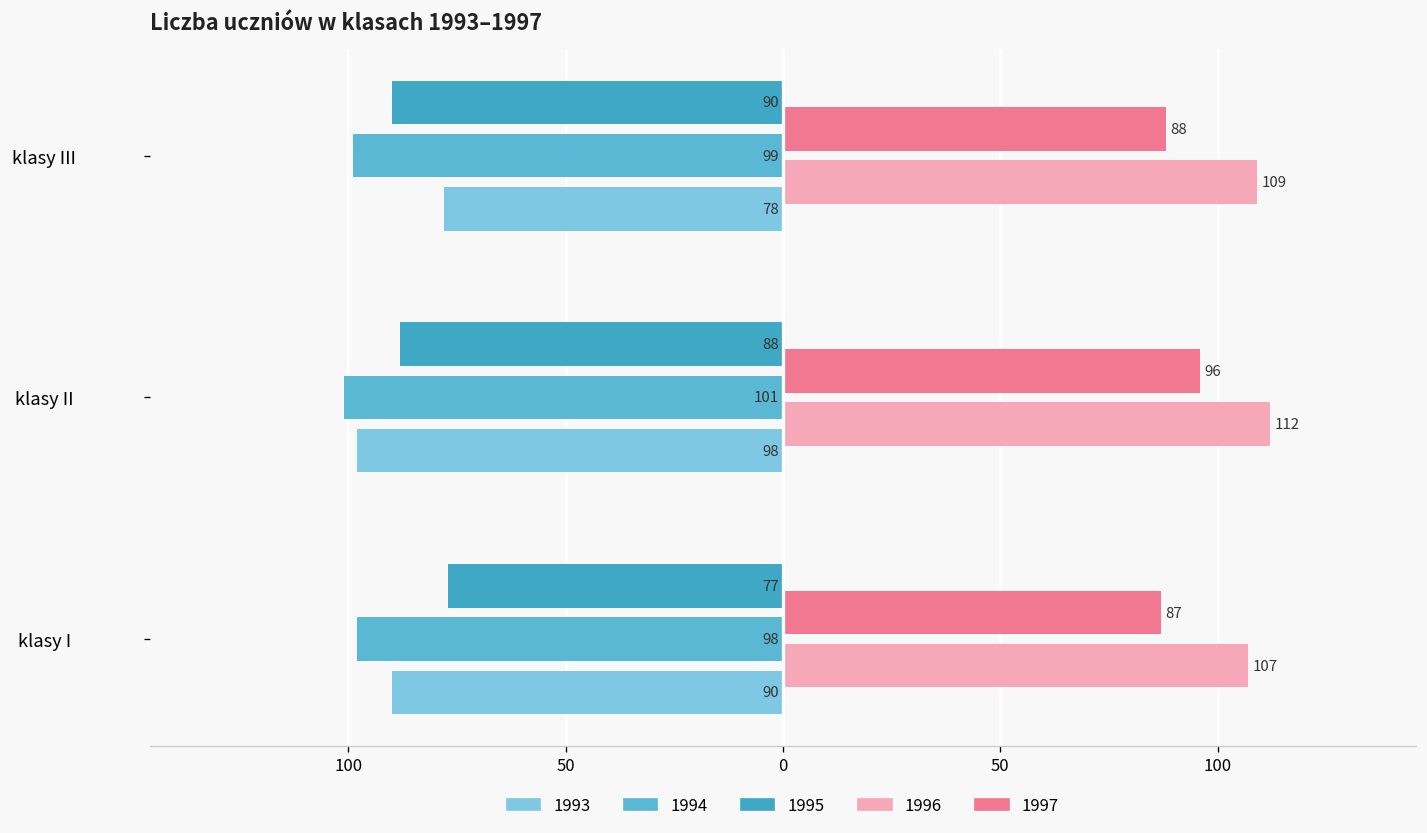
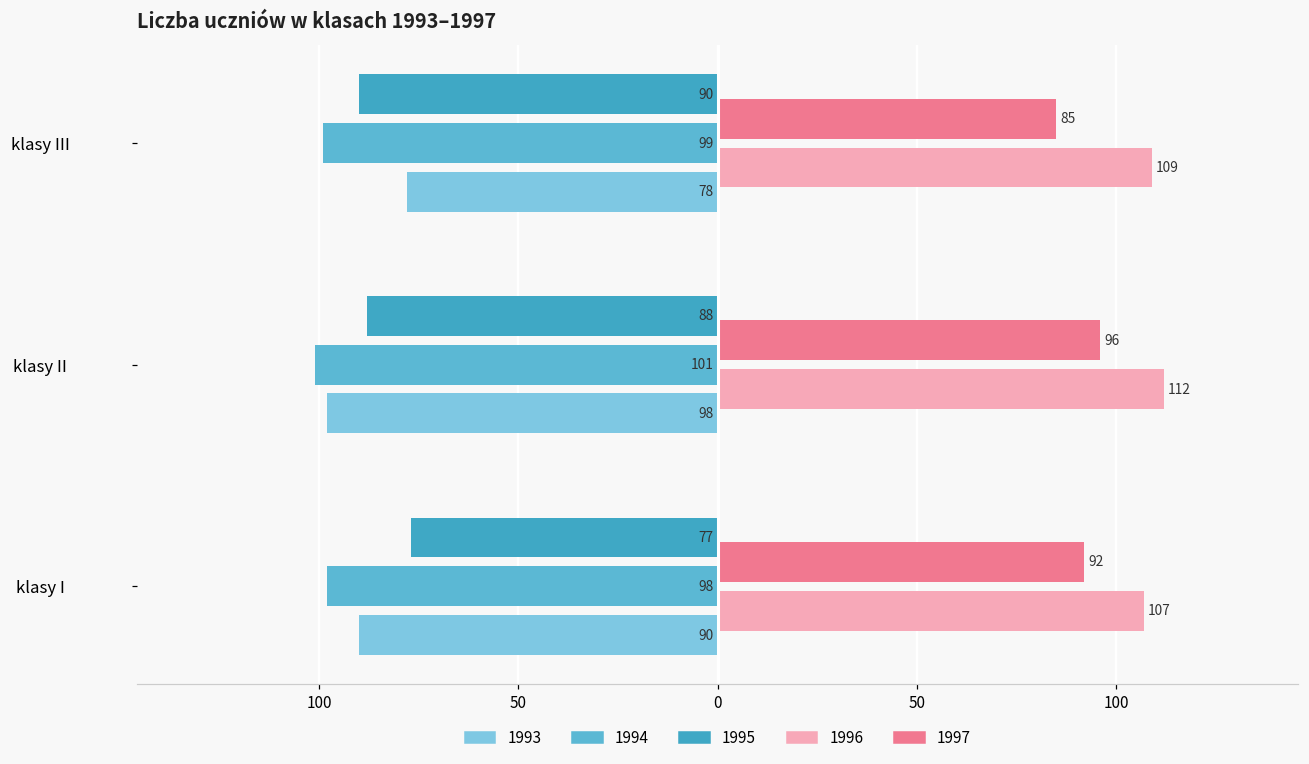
1997, klasy III: 88 -> 85
1997, klasy I: 87 -> 92
